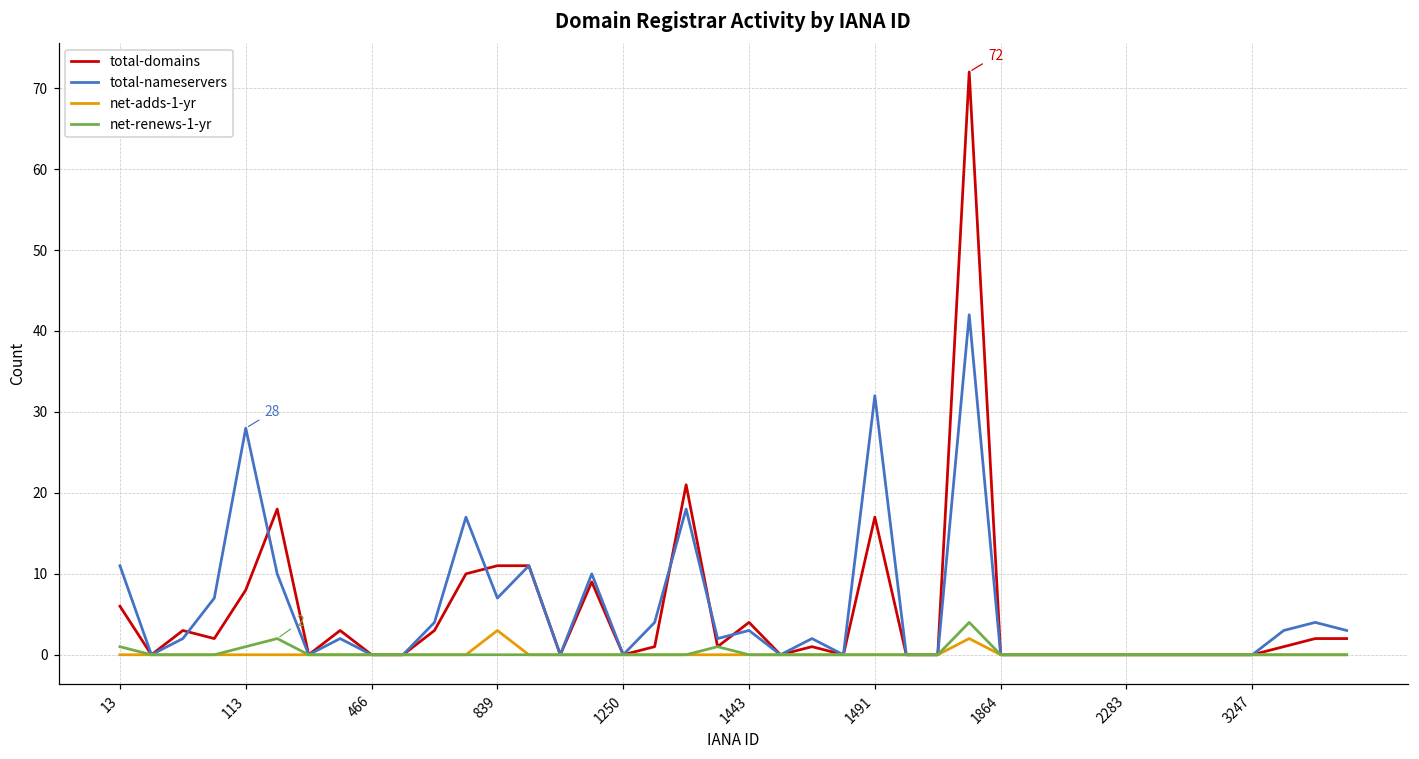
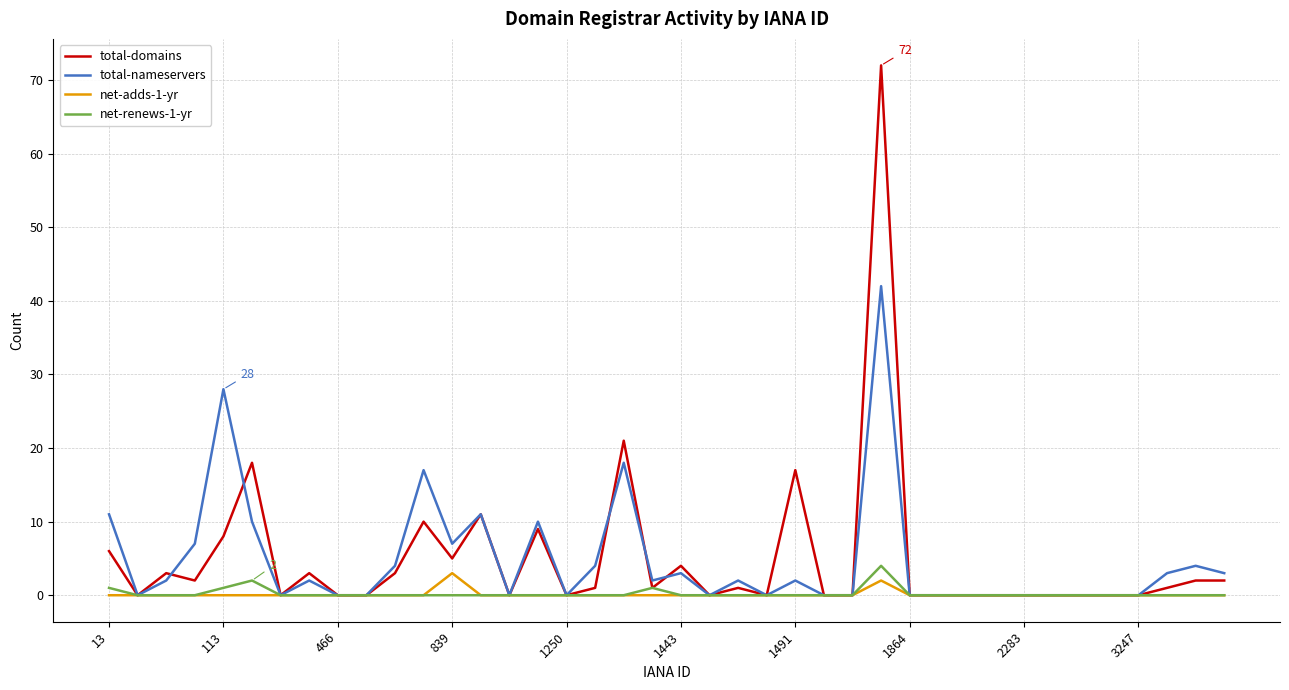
total-domains, 839: 11 -> 5
total-nameservers, 1491: 32 -> 2
